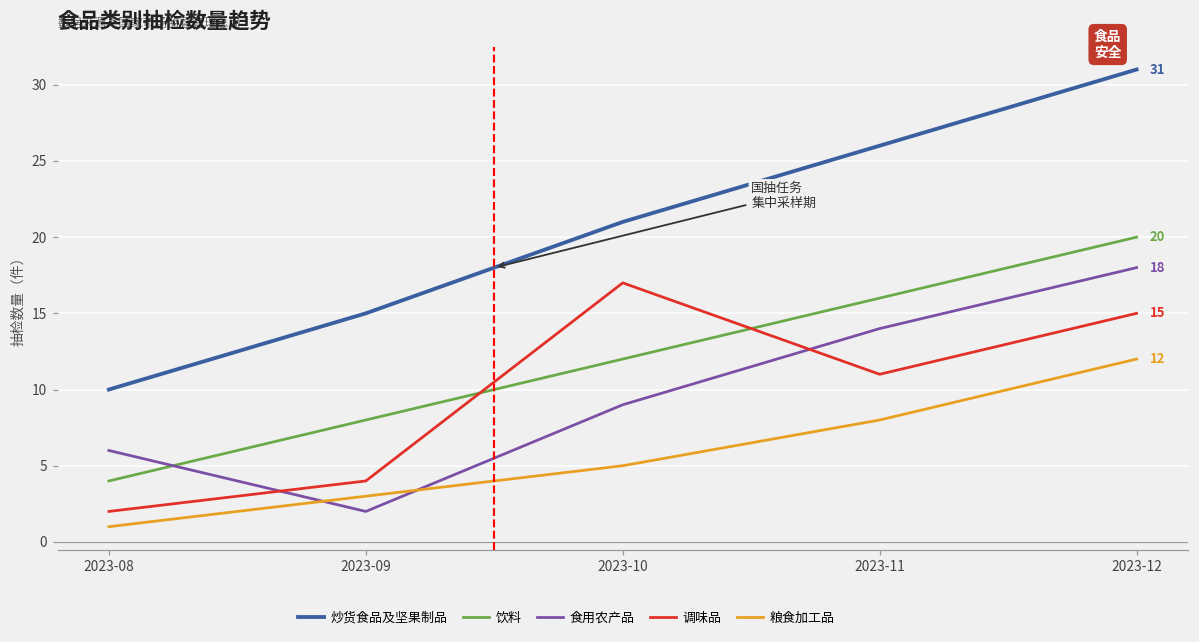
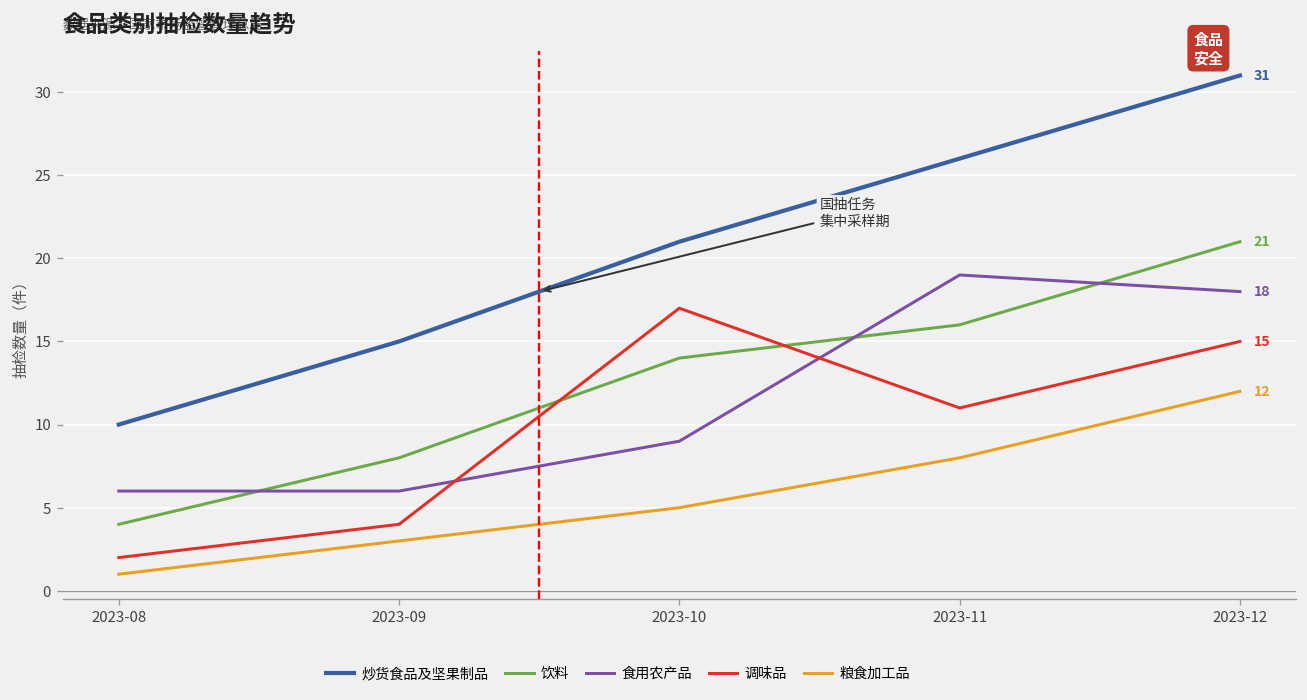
食用农产品, 2023-09: 2 -> 6
饮料, 2023-10: 12 -> 14
食用农产品, 2023-11: 14 -> 19
饮料, 2023-12: 20 -> 21
